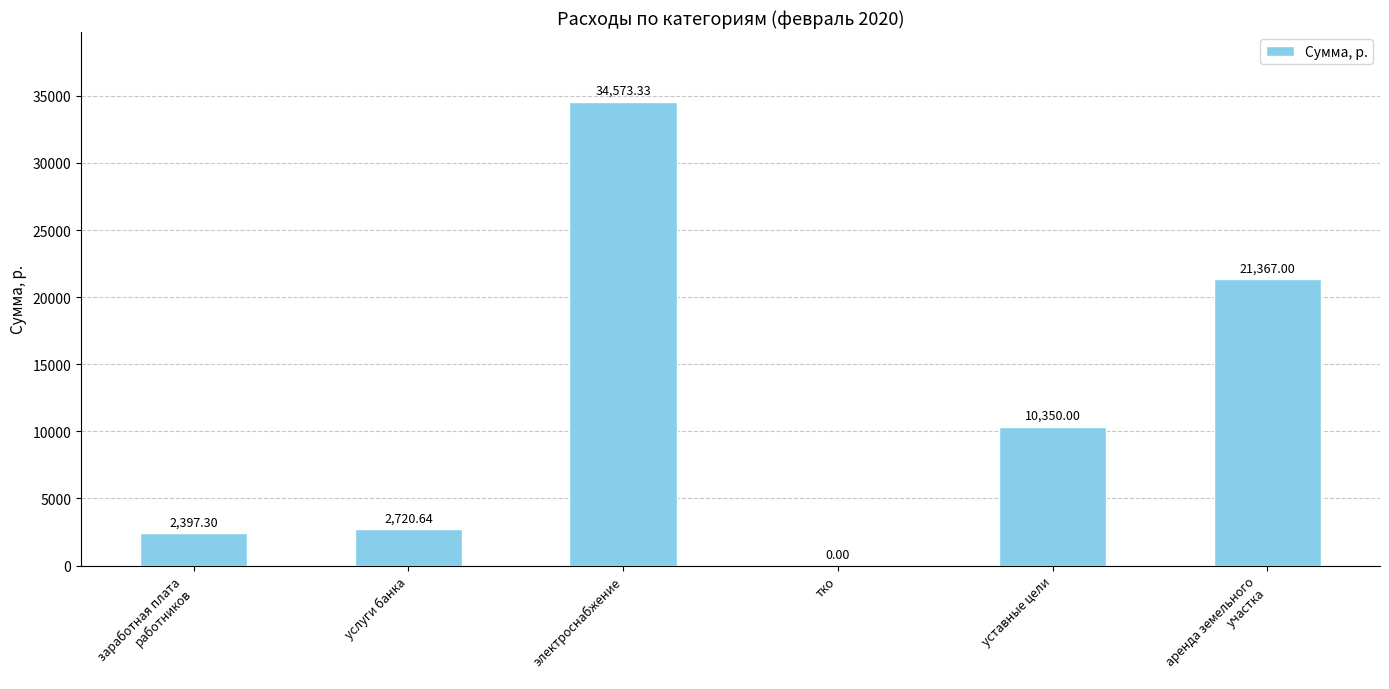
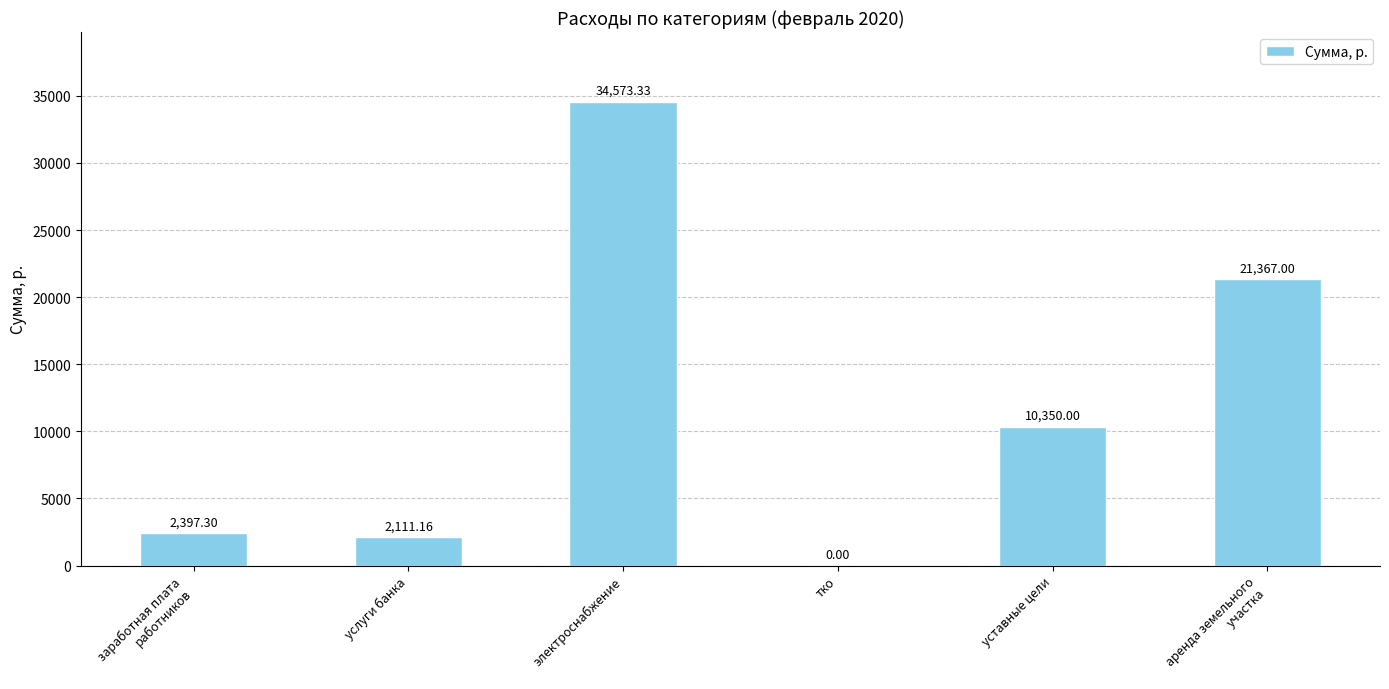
услуги банка: 2,720.64 -> 2,111.16
